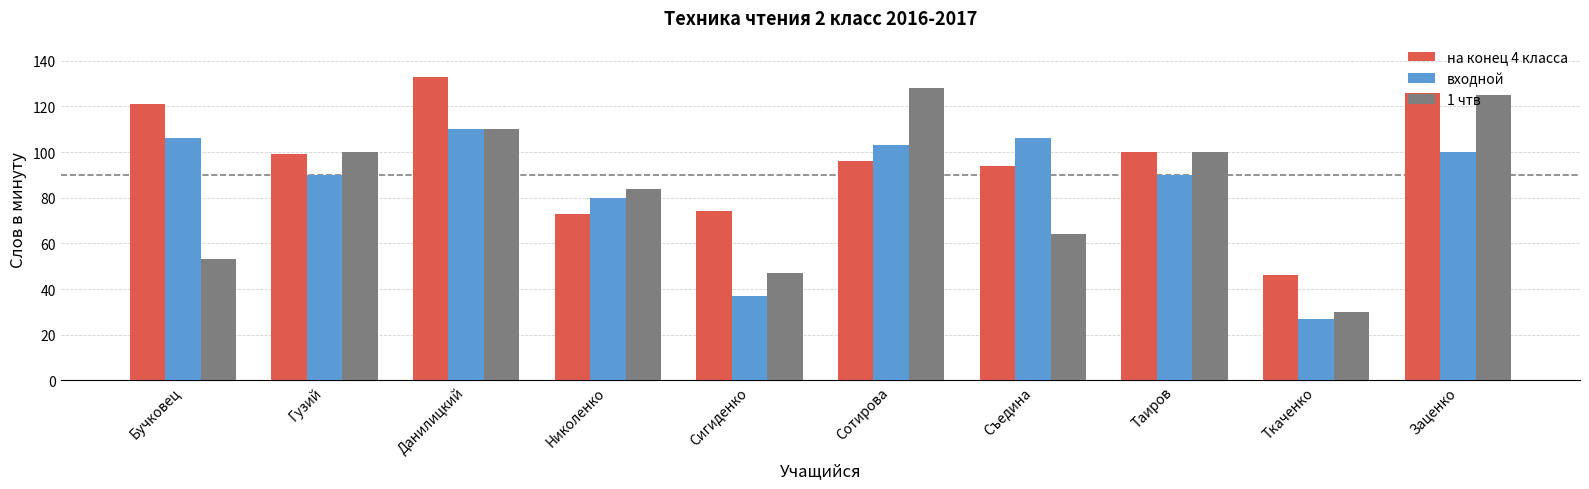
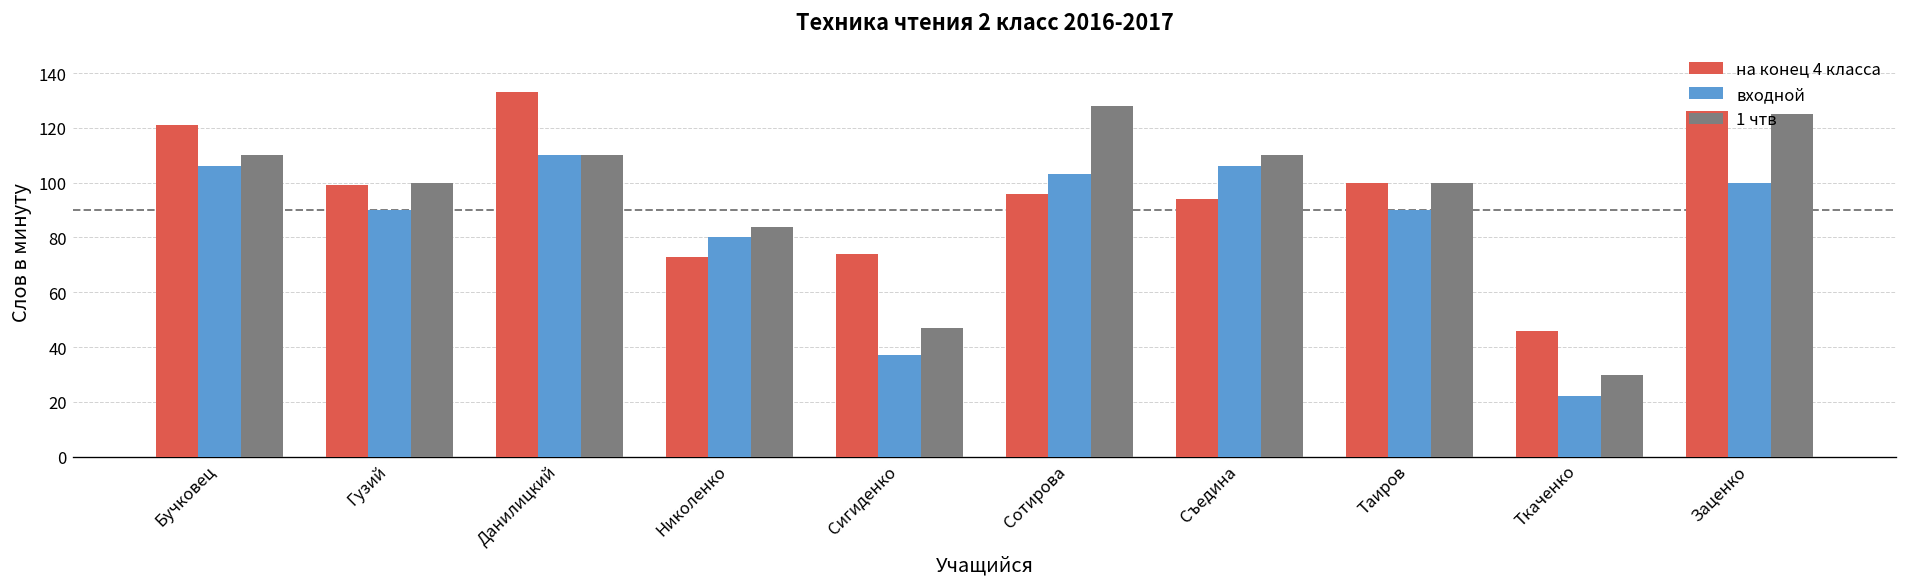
1 чтв, Бучковец: 53 -> 110
1 чтв, Съедина: 64 -> 110
входной, Ткаченко: 27 -> 22
